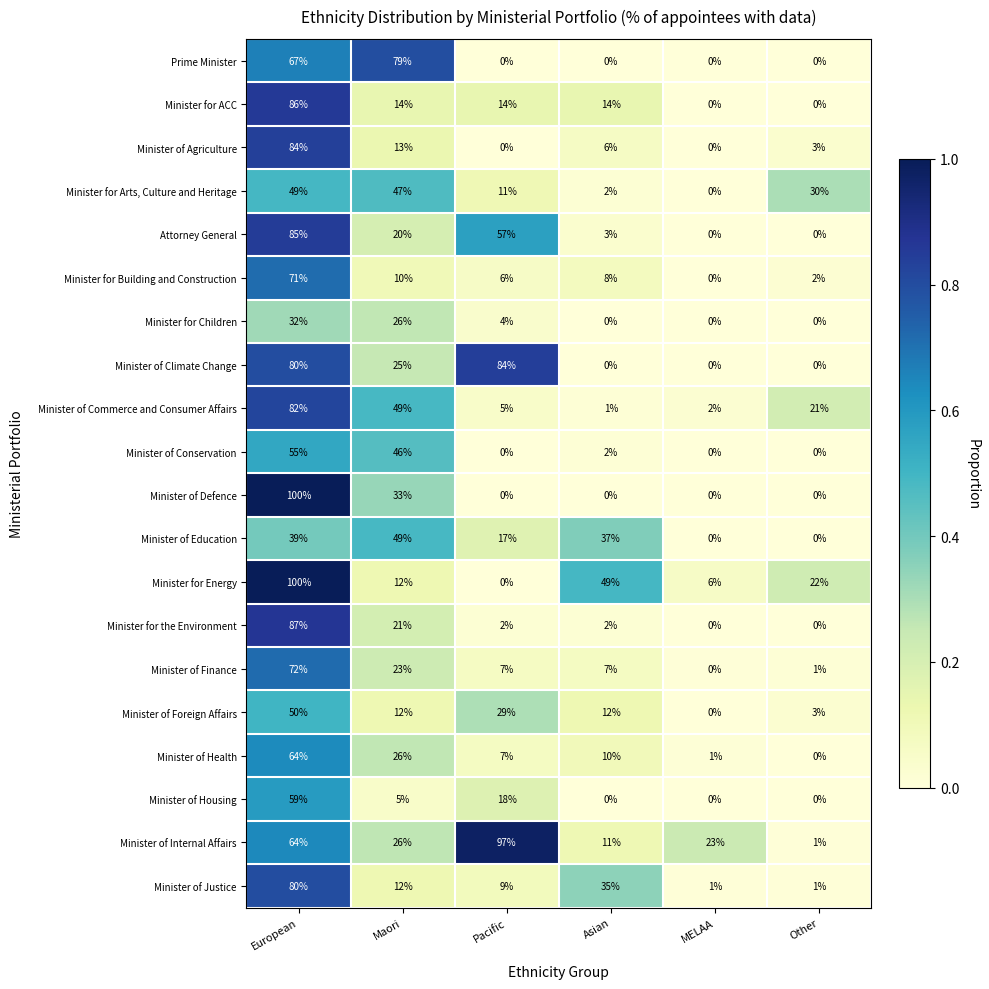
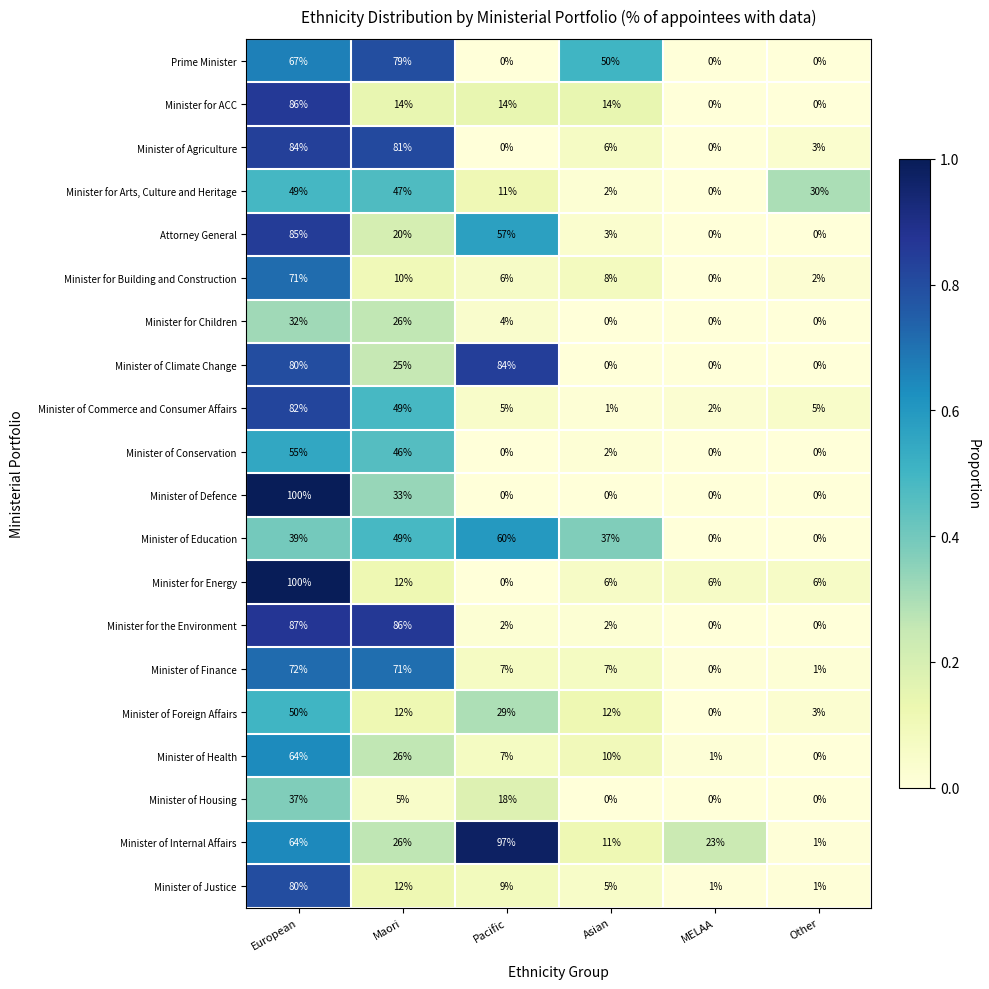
Prime Minister, Asian: 0% -> 50%
Minister of Agriculture, Maori: 13% -> 81%
Minister of Commerce and Consumer Affairs, Other: 21% -> 5%
Minister of Education, Pacific: 17% -> 60%
Minister for Energy, Asian: 49% -> 6%
Minister for Energy, Other: 22% -> 6%
Minister for the Environment, Maori: 21% -> 86%
Minister of Finance, Maori: 23% -> 71%
Minister of Housing, European: 59% -> 37%
Minister of Justice, Asian: 35% -> 5%
